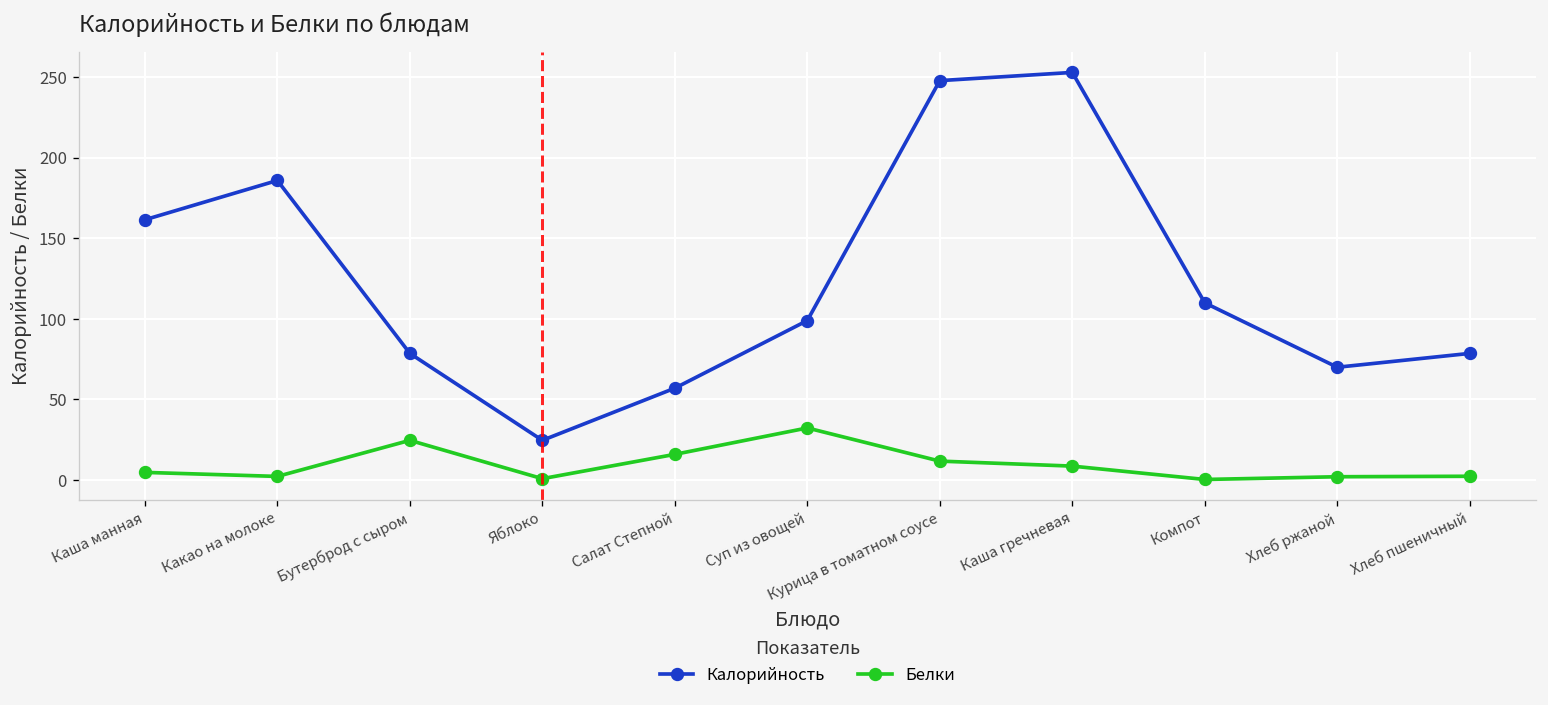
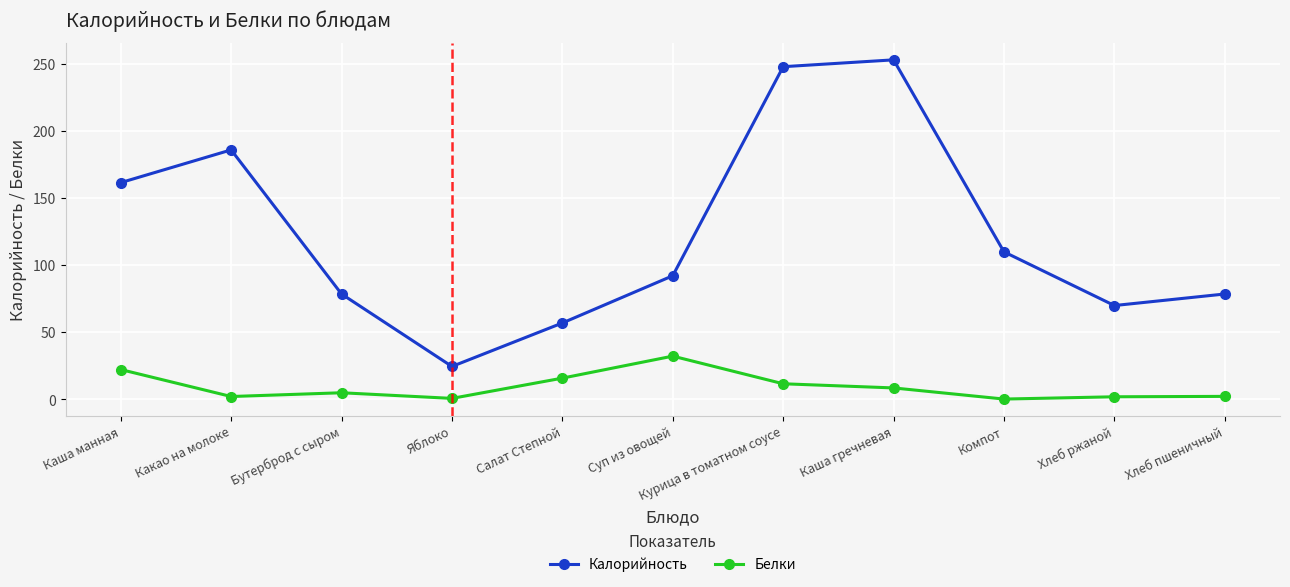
Белки, Каша манная: 5 -> 22
Белки, Бутерброд с сыром: 25 -> 5
Калорийность, Суп из овощей: 99 -> 92
